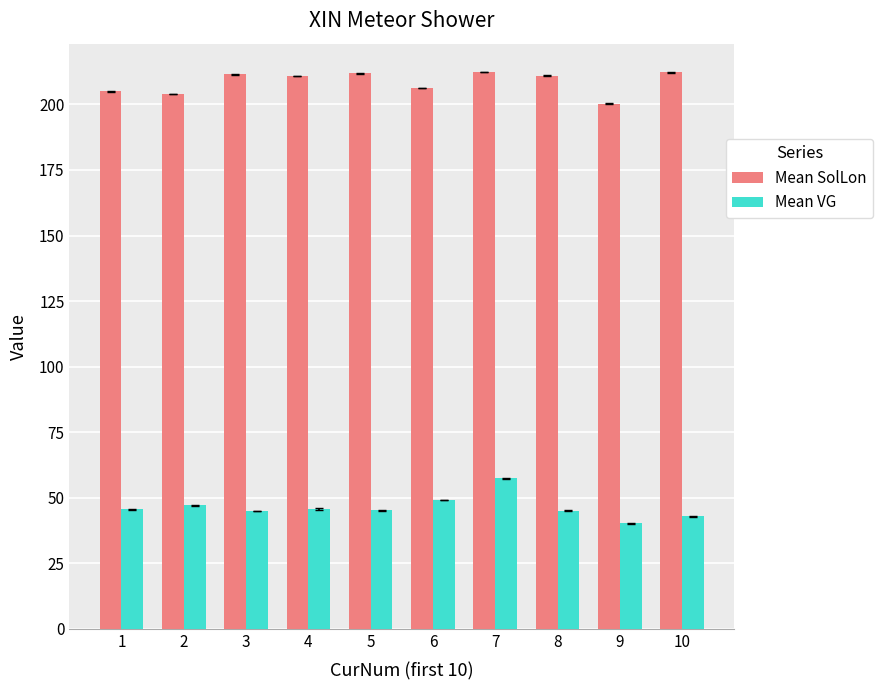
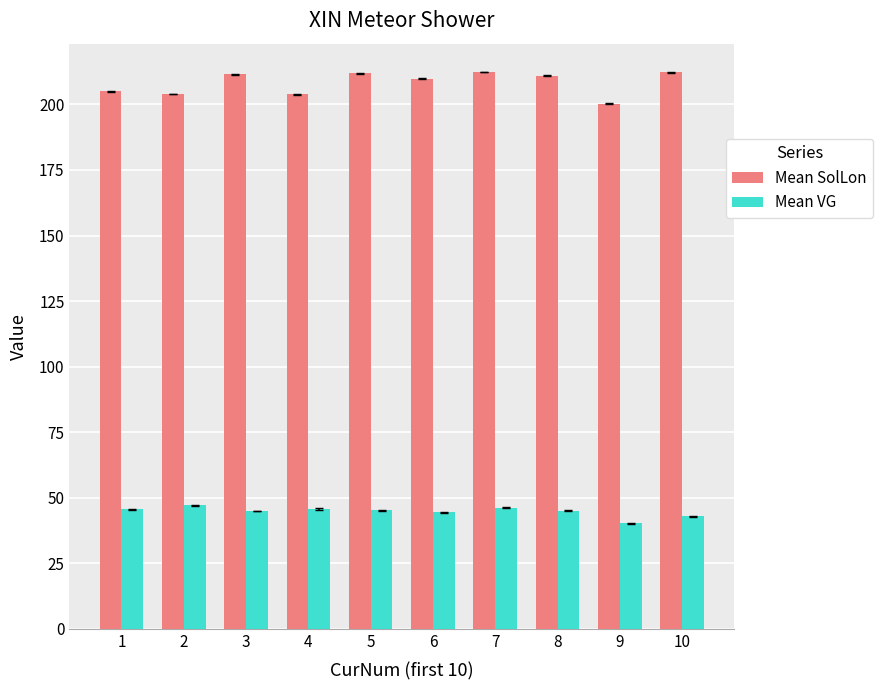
Mean SolLon, 4: 211 -> 204
Mean SolLon, 6: 206 -> 210
Mean VG, 6: 49 -> 45
Mean VG, 7: 58 -> 46
